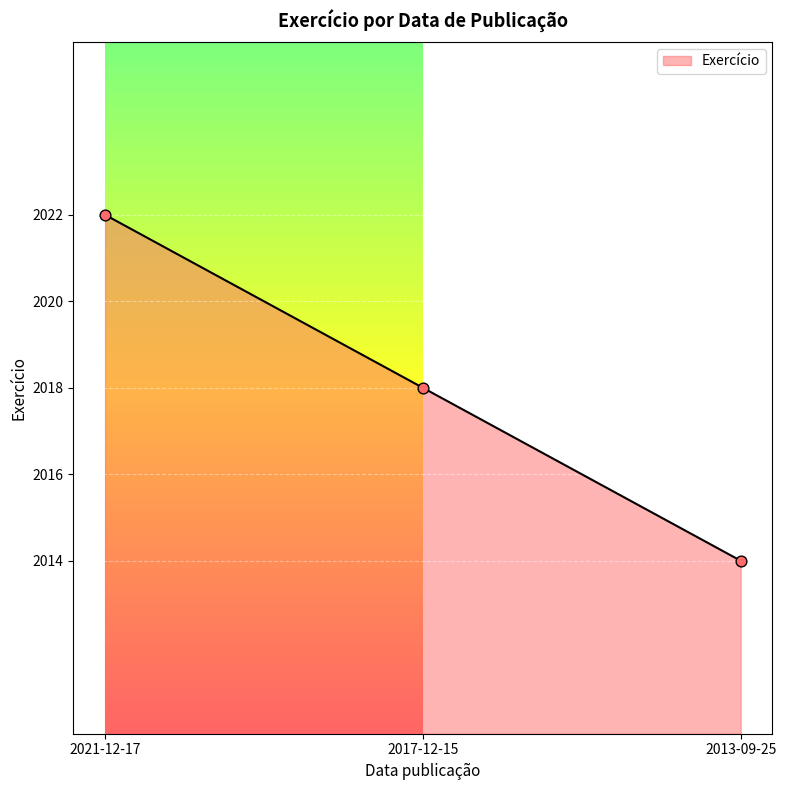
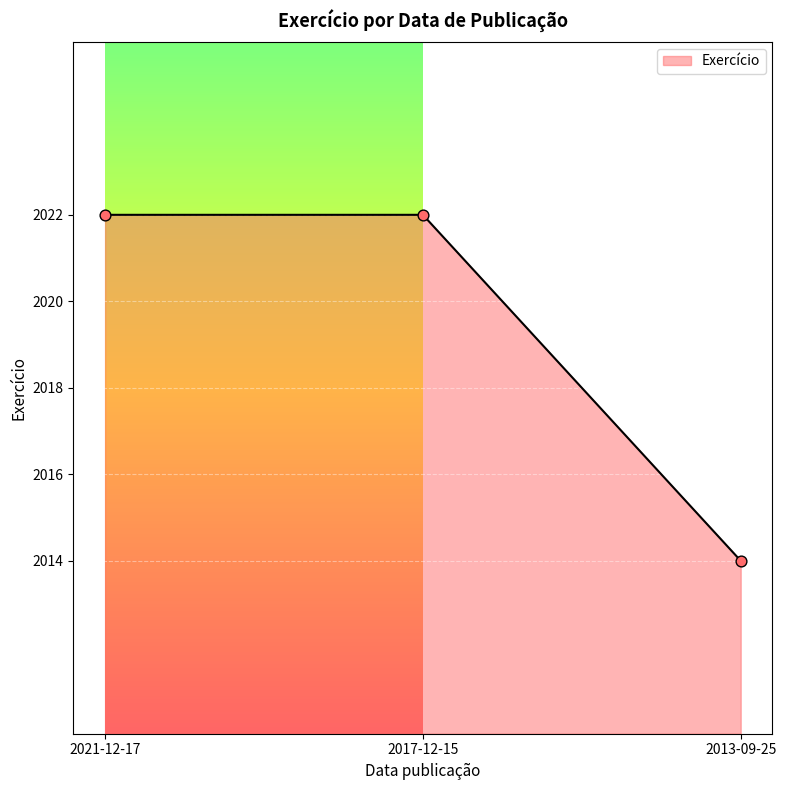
2017-12-15: 2018 -> 2022
